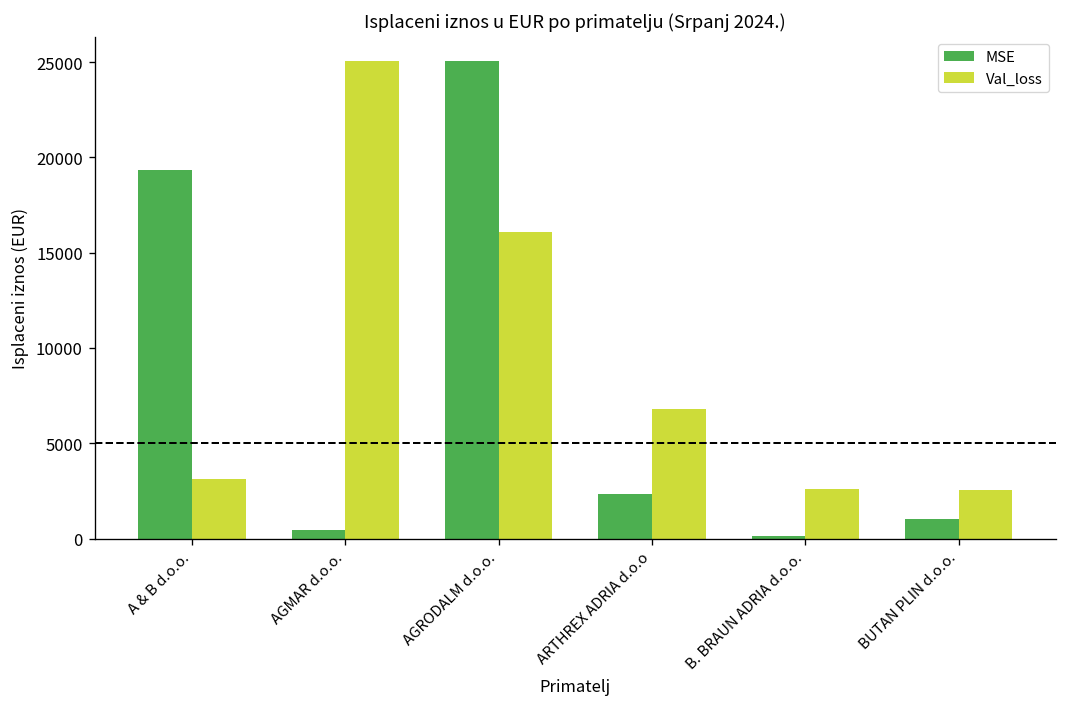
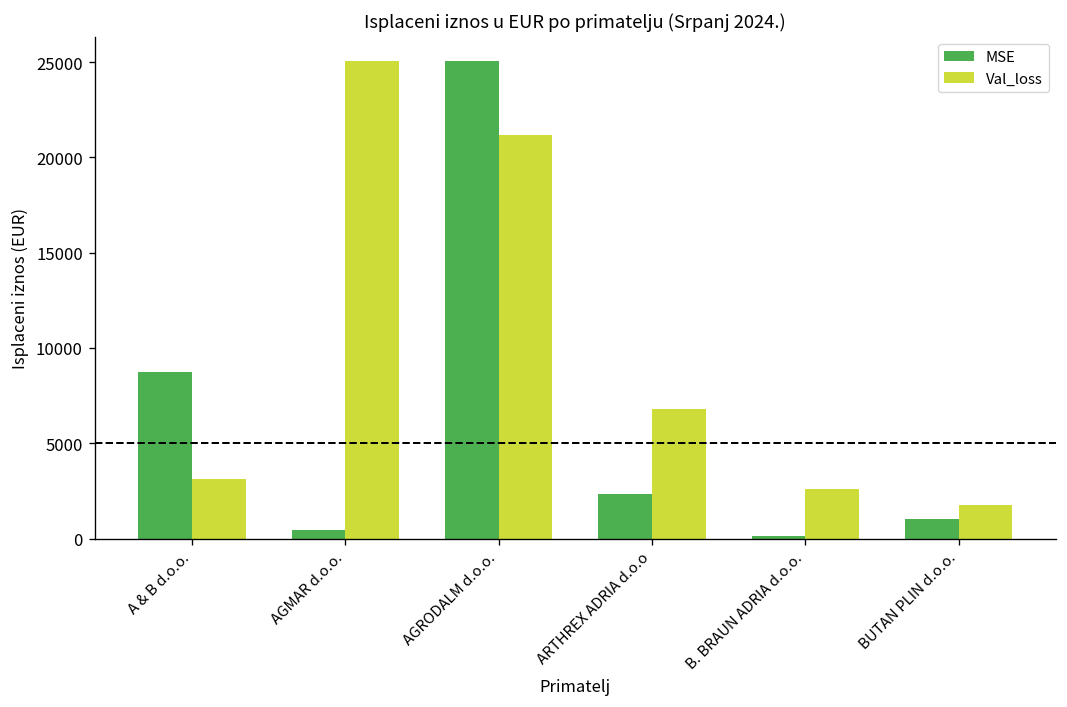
MSE, A & B d.o.o.: 19400 -> 8700
Val_loss, AGRODALM d.o.o.: 16100 -> 21200
Val_loss, BUTAN PLIN d.o.o.: 2600 -> 1800
